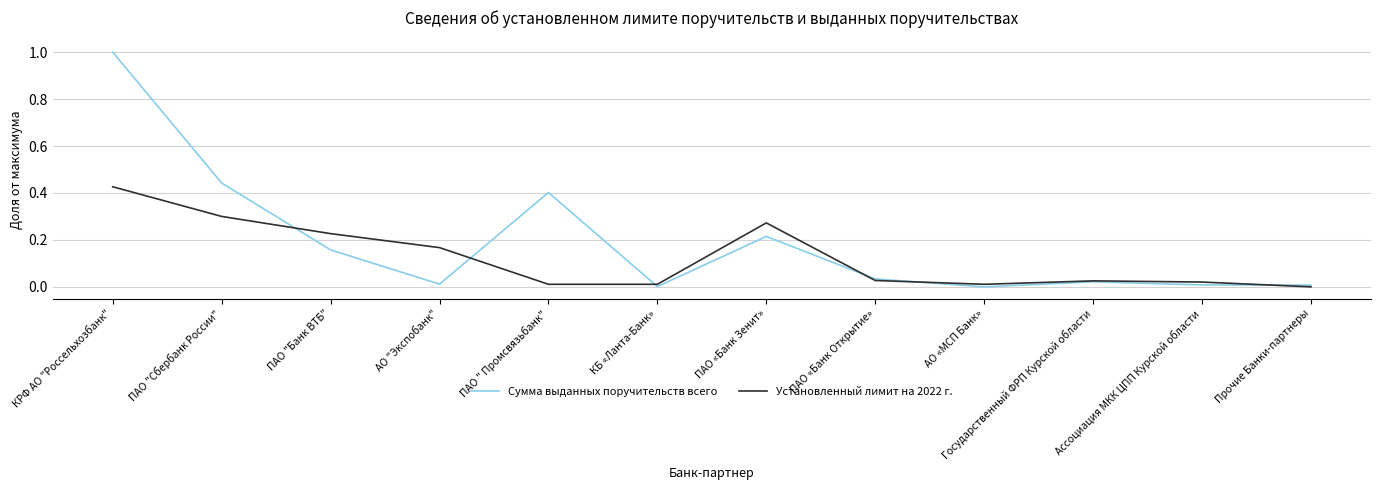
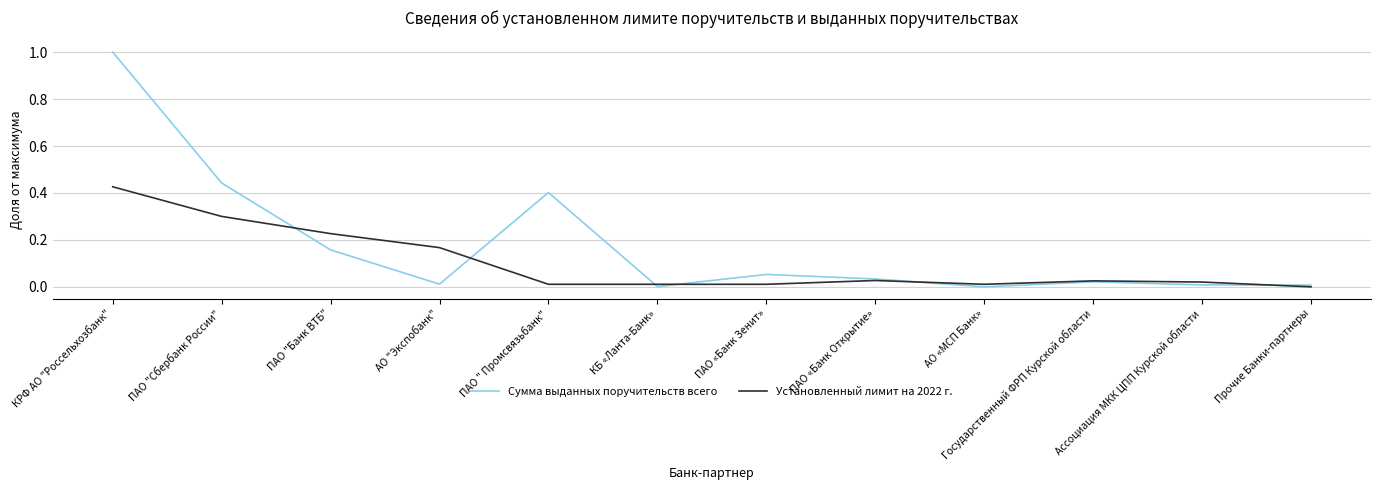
Сумма выданных поручительств всего, ПАО «Банк Зенит»: 0.21 -> 0.05
Установленный лимит на 2022 г., ПАО «Банк Зенит»: 0.27 -> 0.01
